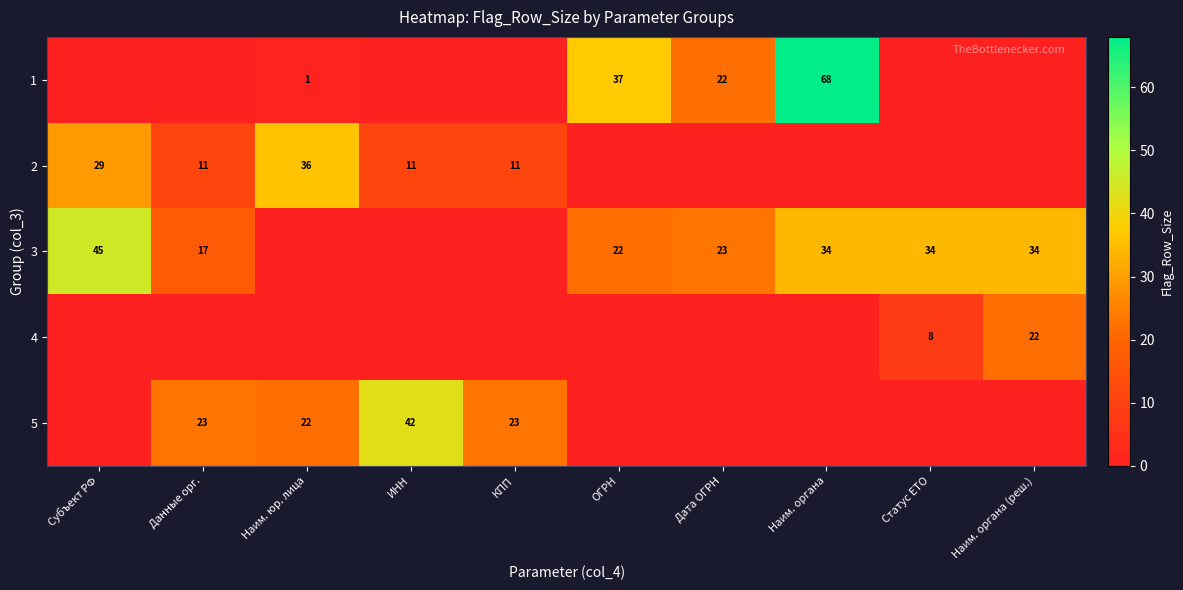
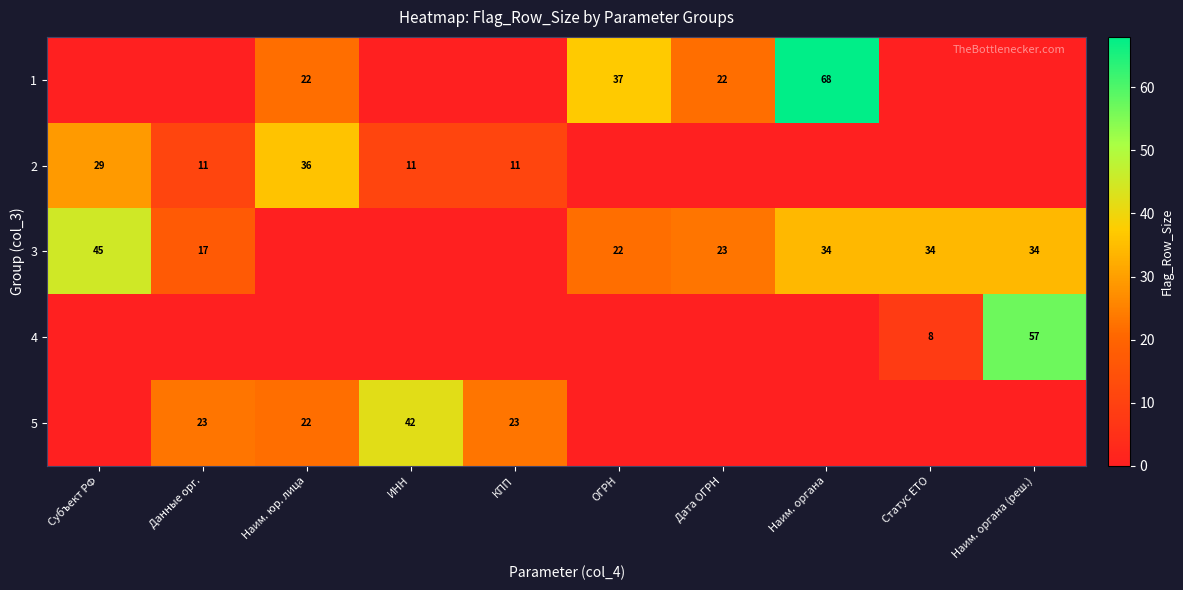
1, Наим. юр. лица: 1 -> 22
4, Наим. органа (реш.): 22 -> 57
